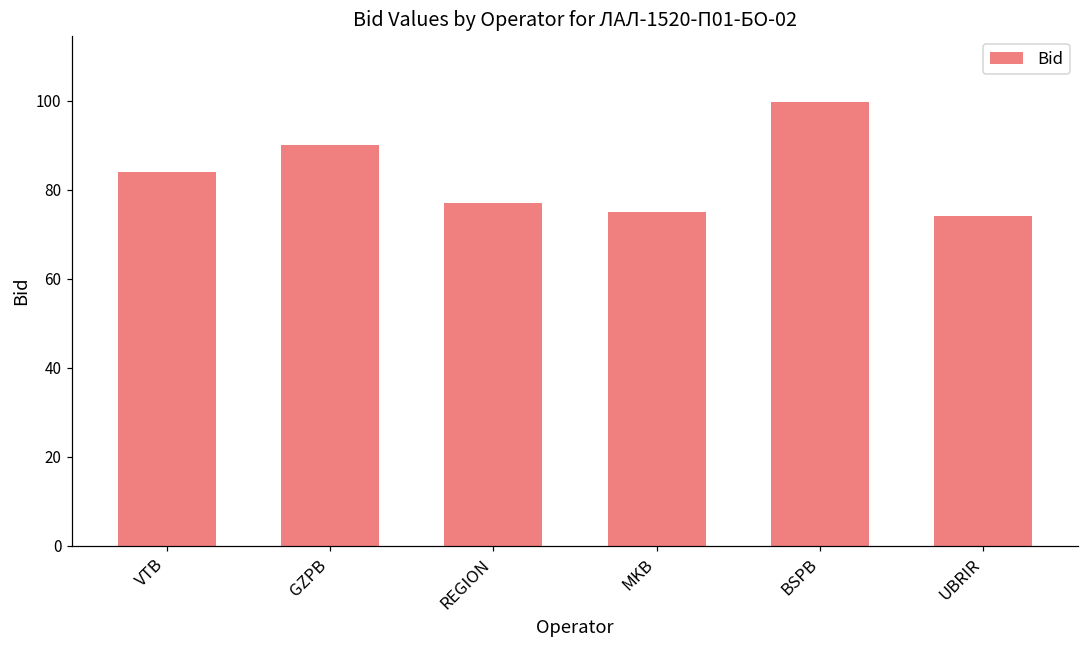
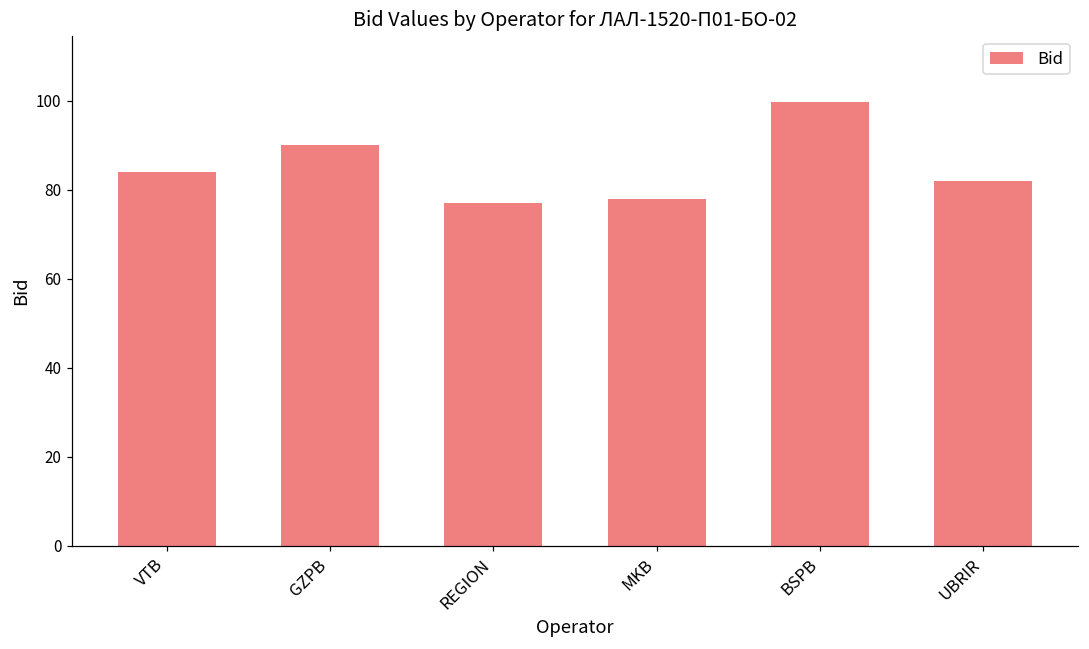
MKB: 75 -> 78
UBRIR: 74 -> 82
